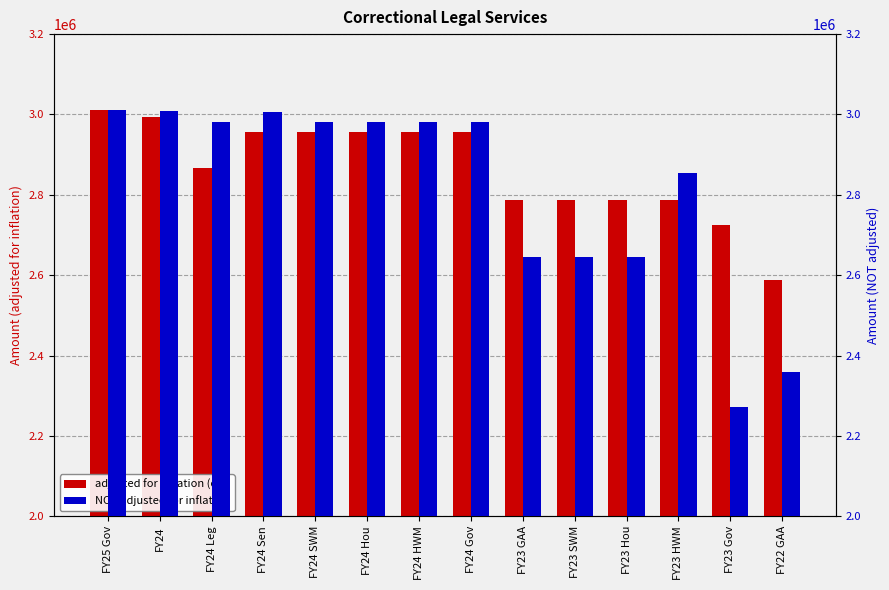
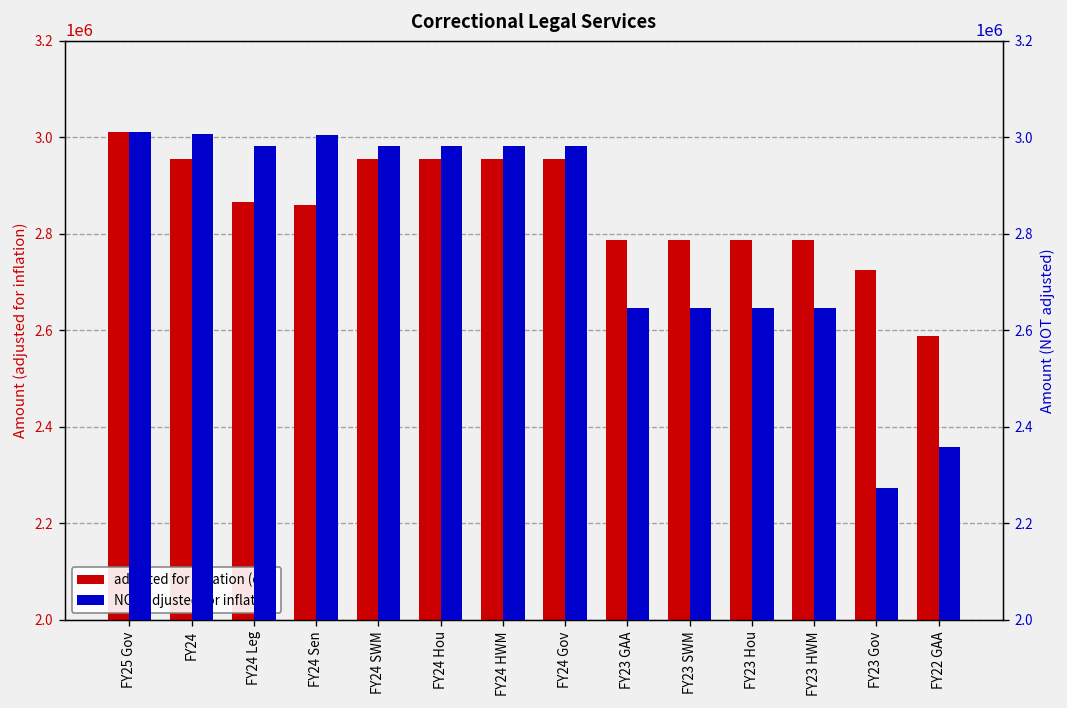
adjusted for inflation (cpi), FY24: 2990000 -> 2960000
adjusted for inflation (cpi), FY24 Sen: 2960000 -> 2860000
NOT adjusted for inflation, FY23 HWM: 2850000 -> 2650000
